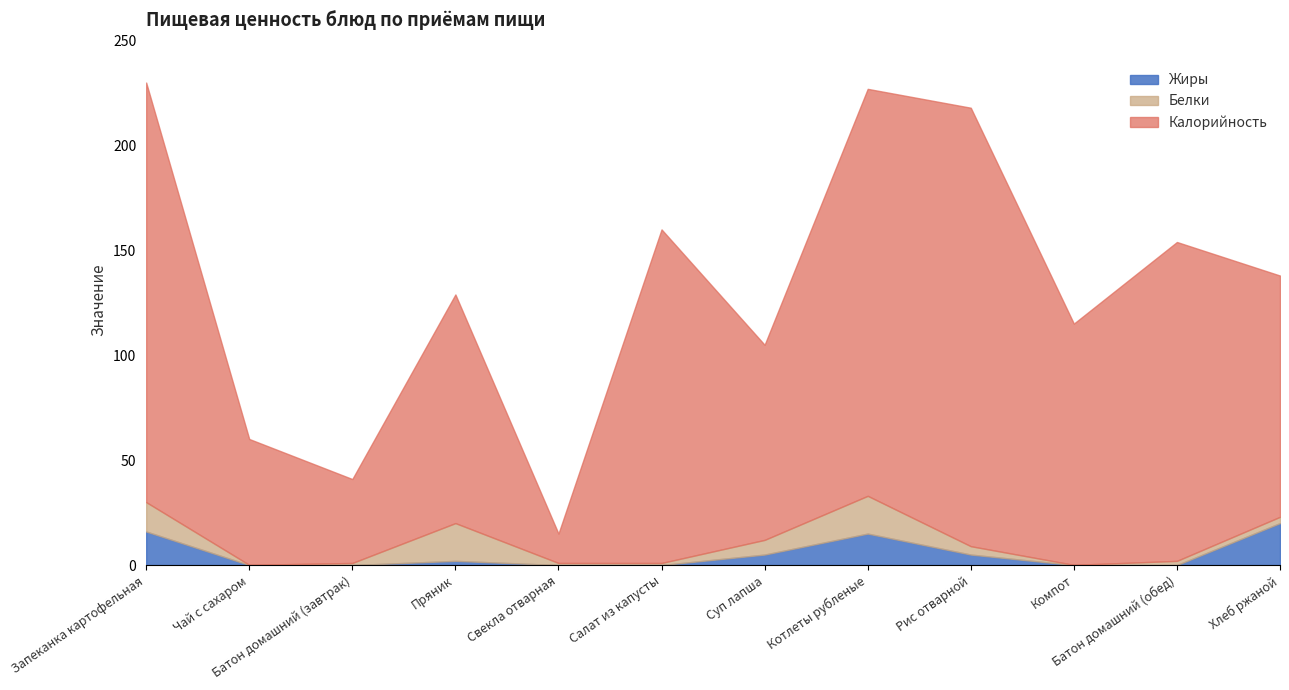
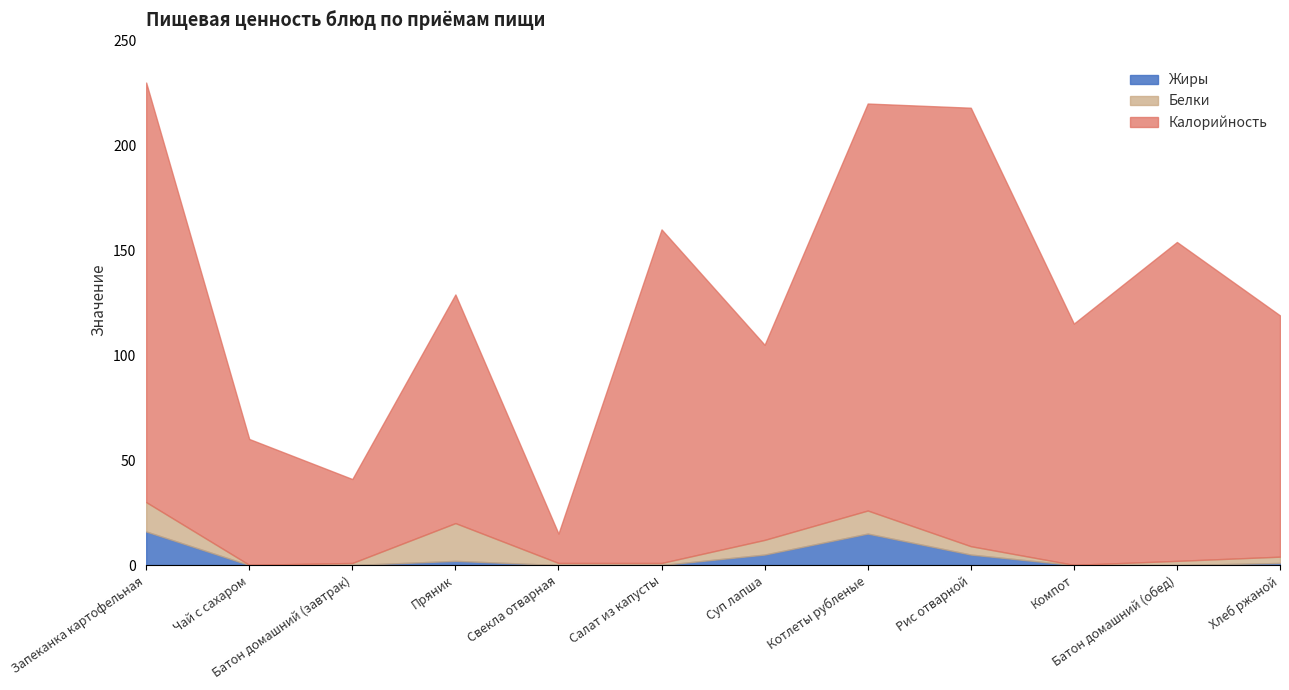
Белки, Котлеты рубленые: 18 -> 11
Жиры, Хлеб ржаной: 20 -> 1
